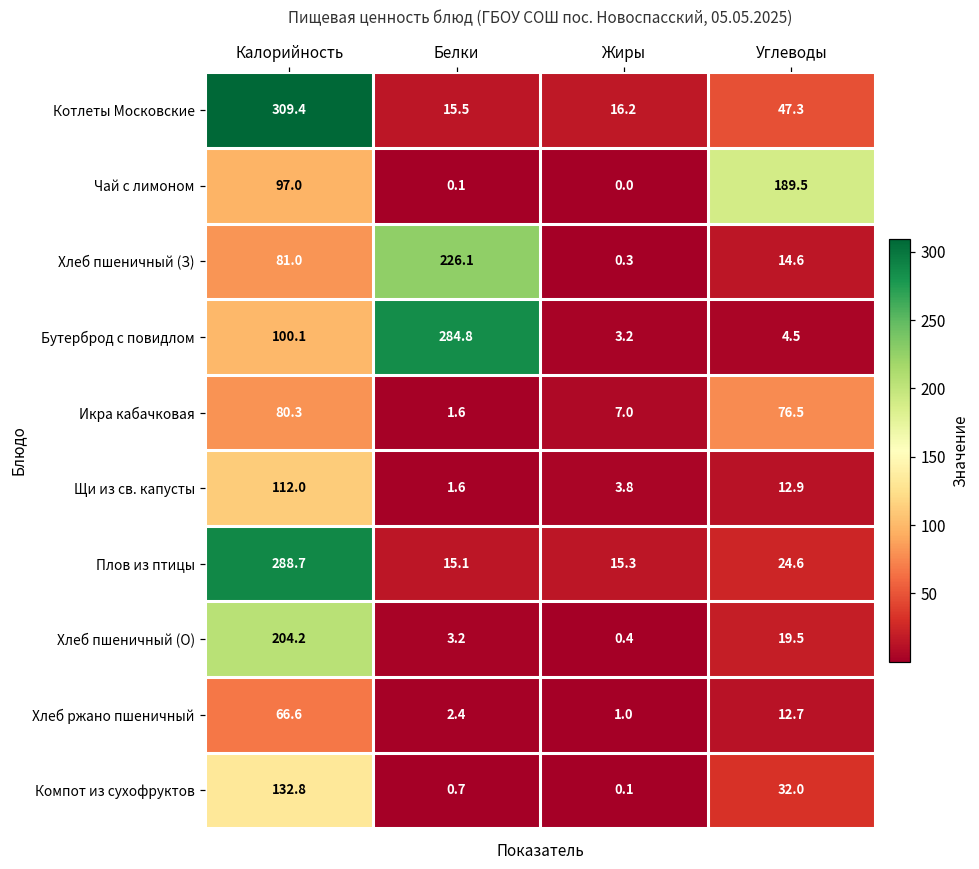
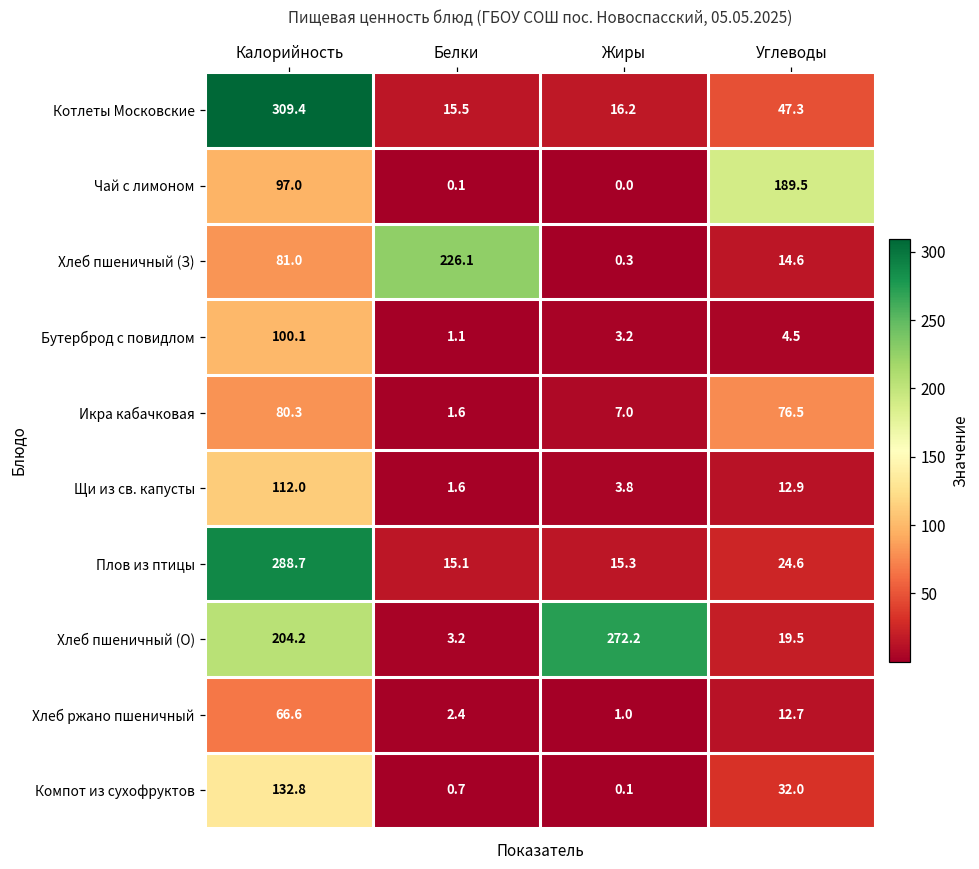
Бутерброд с повидлом, Белки: 284.8 -> 1.1
Хлеб пшеничный (О), Жиры: 0.4 -> 272.2
